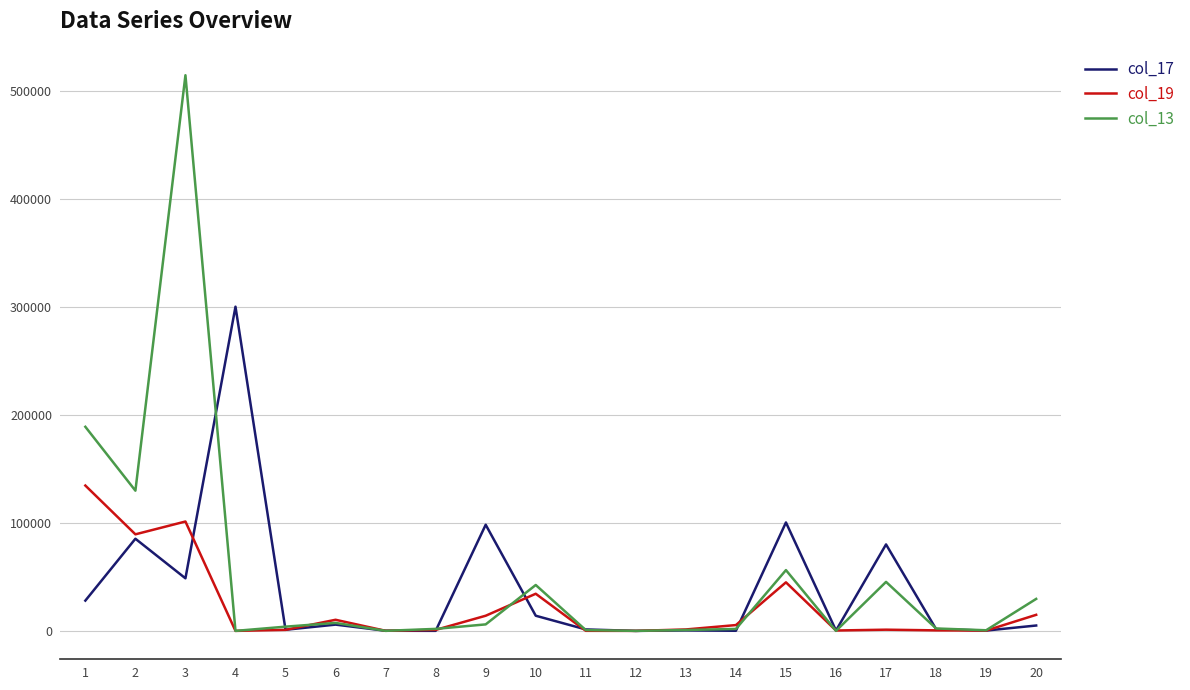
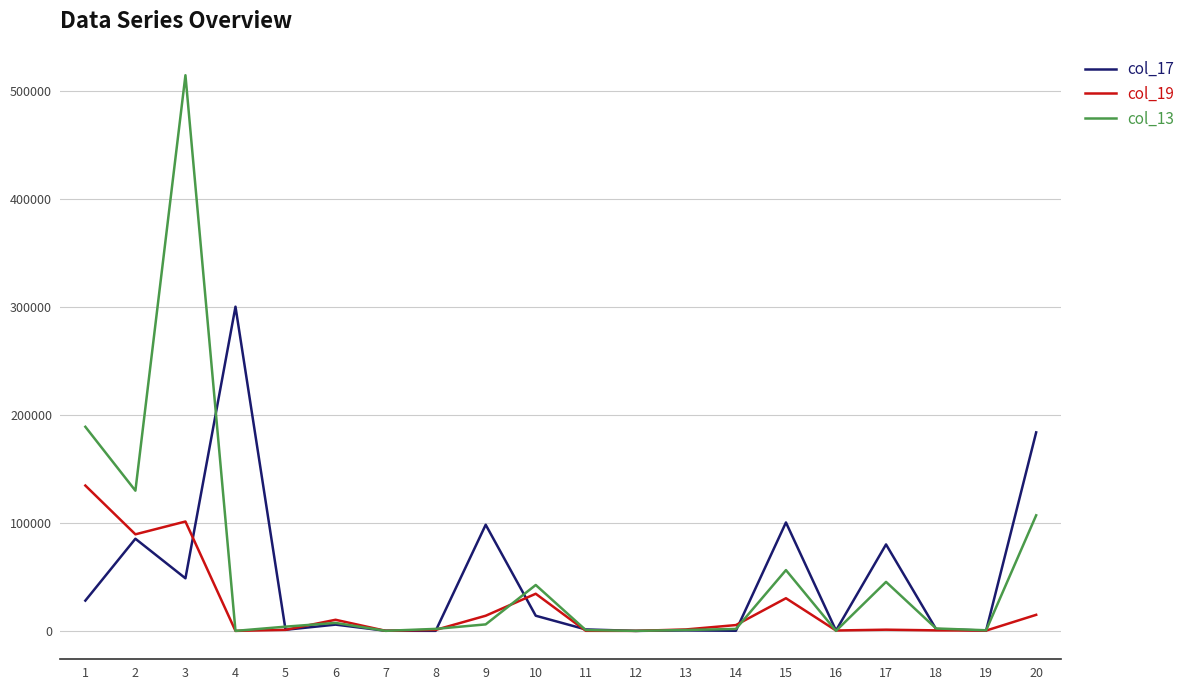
col_19, 15: 45000 -> 30000
col_17, 20: 5000 -> 184000
col_13, 20: 30000 -> 107000
